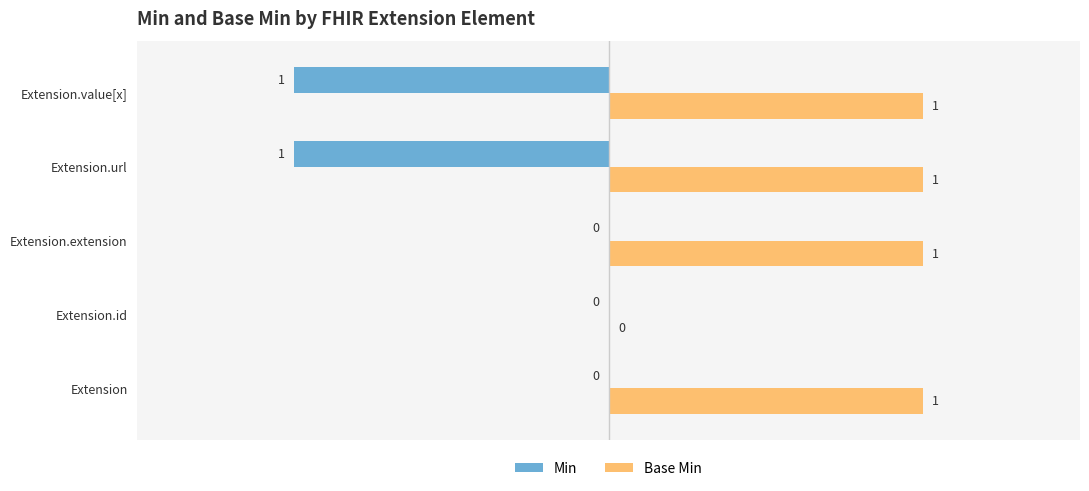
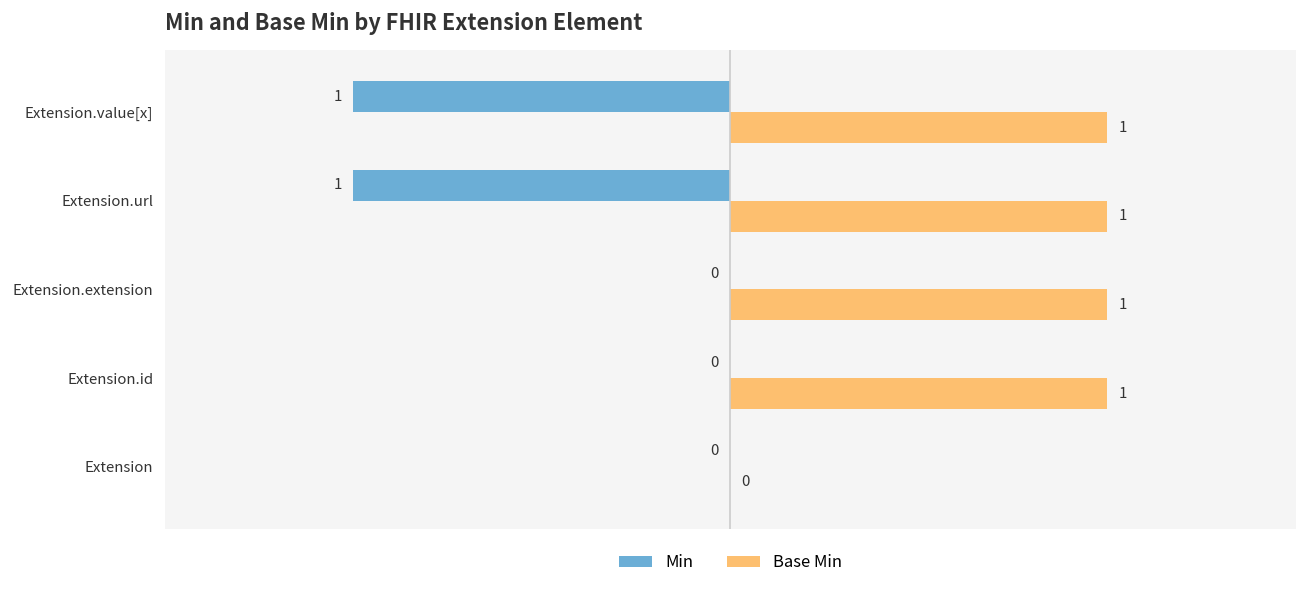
Base Min, Extension.id: 0 -> 1
Base Min, Extension: 1 -> 0
